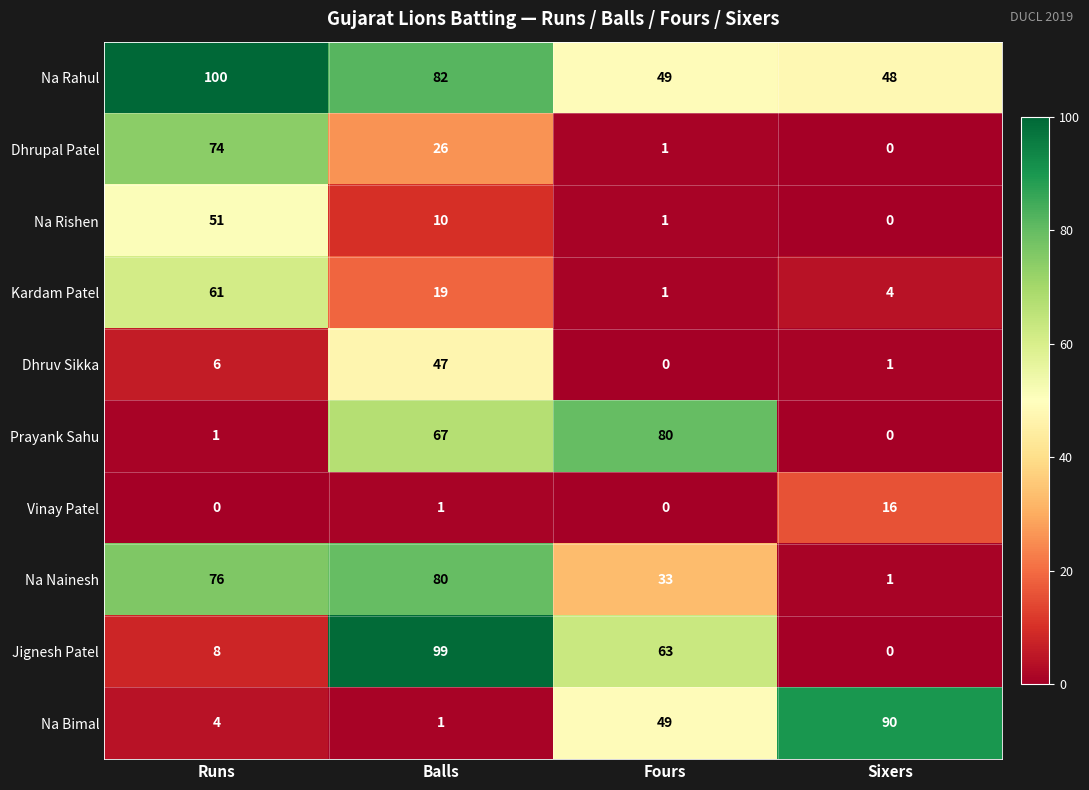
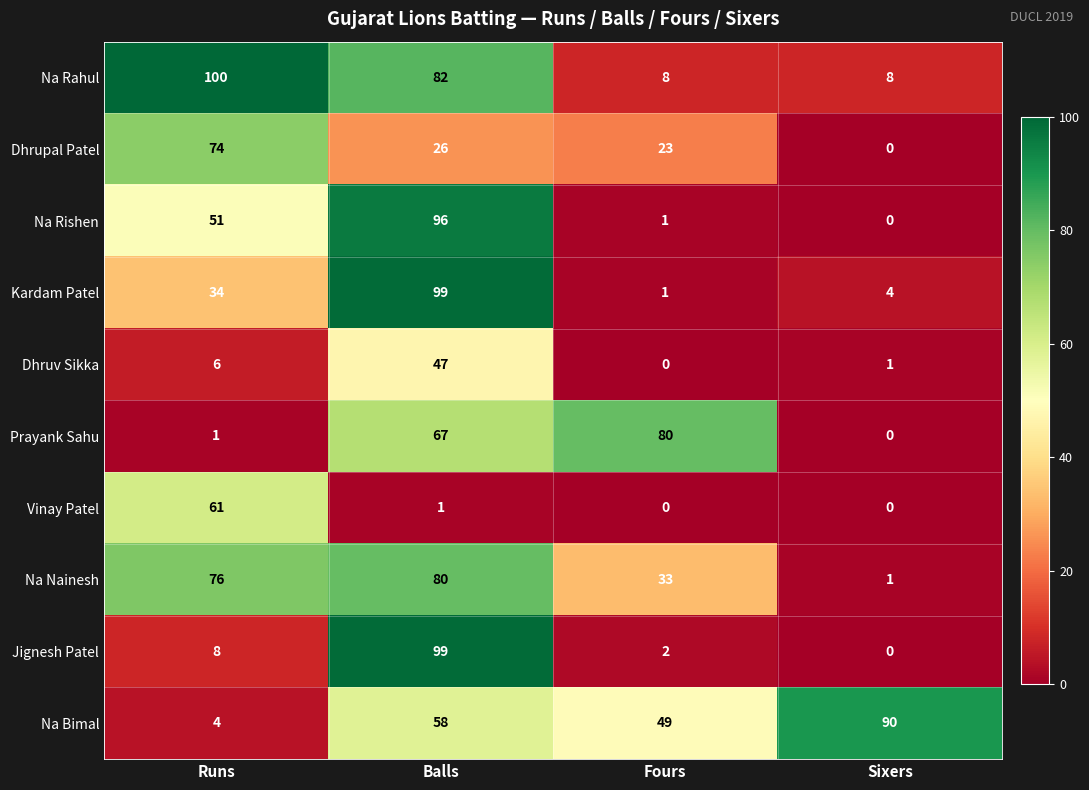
Na Rahul, Fours: 49 -> 8
Na Rahul, Sixers: 48 -> 8
Dhrupal Patel, Fours: 1 -> 23
Na Rishen, Balls: 10 -> 96
Kardam Patel, Runs: 61 -> 34
Kardam Patel, Balls: 19 -> 99
Vinay Patel, Runs: 0 -> 61
Vinay Patel, Sixers: 16 -> 0
Jignesh Patel, Fours: 63 -> 2
Na Bimal, Balls: 1 -> 58
